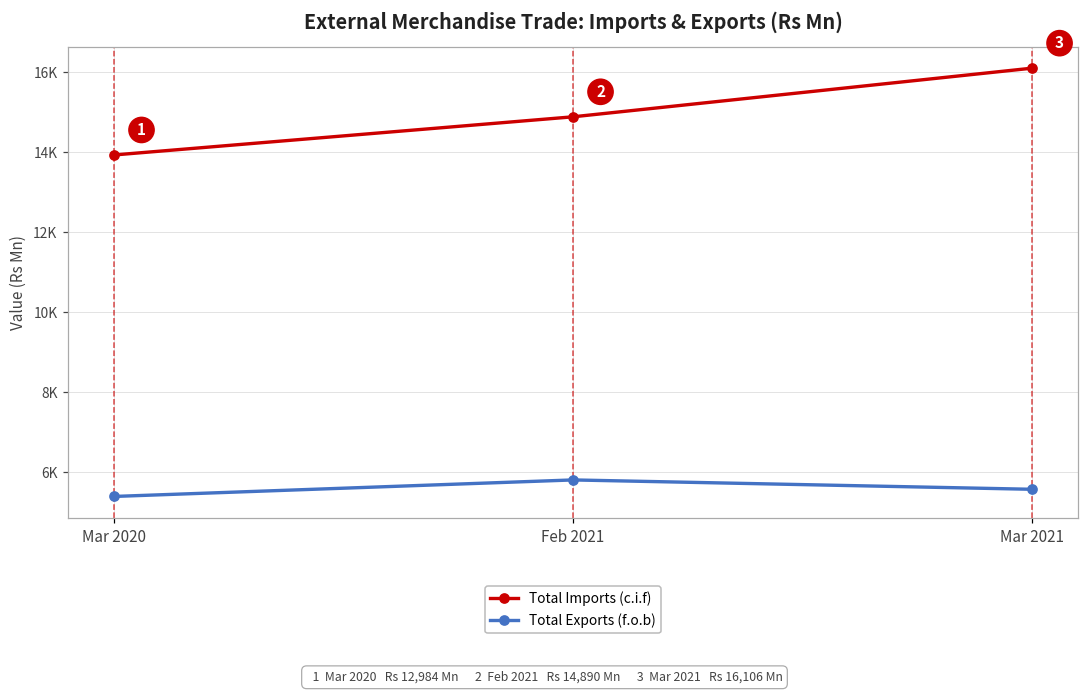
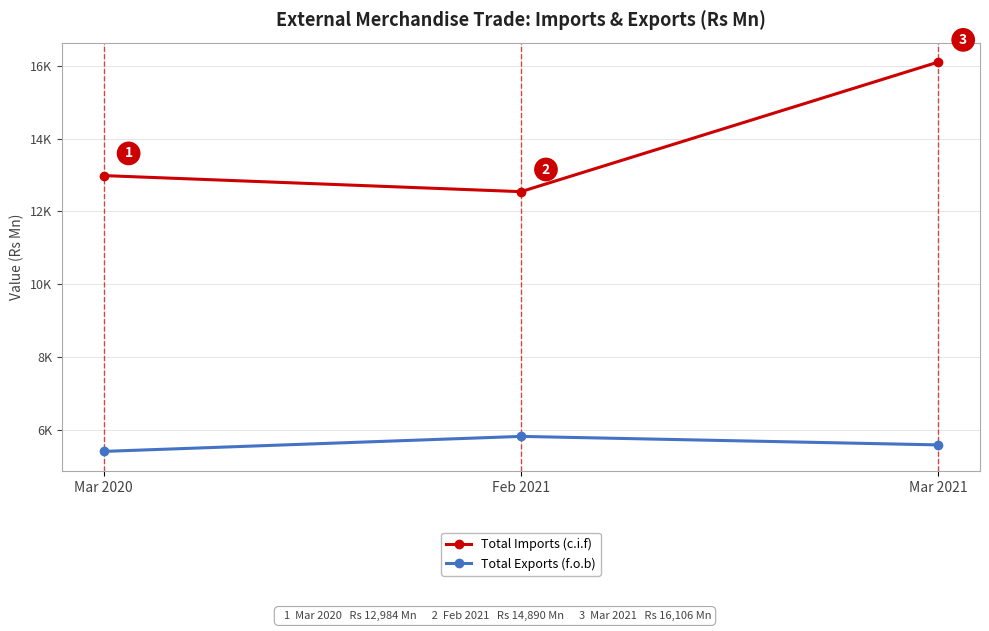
Total Imports (c.i.f), Mar 2020: 13900 -> 13000
Total Imports (c.i.f), Feb 2021: 14900 -> 12500
